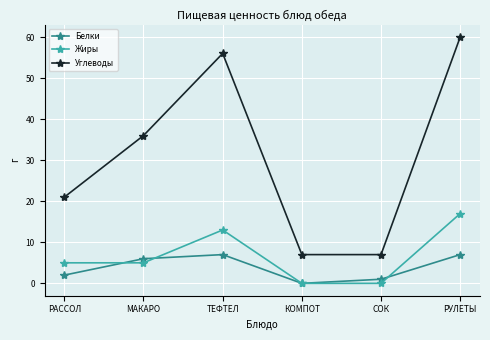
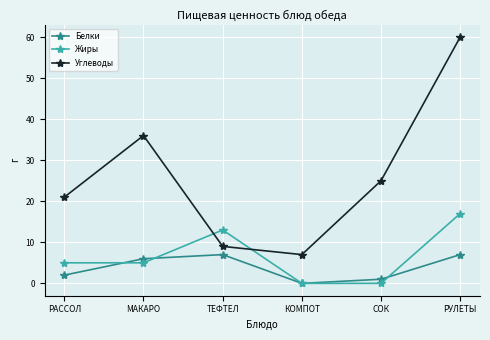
Углеводы, ТЕФТЕЛ: 56 -> 9
Углеводы, СОК: 7 -> 25
